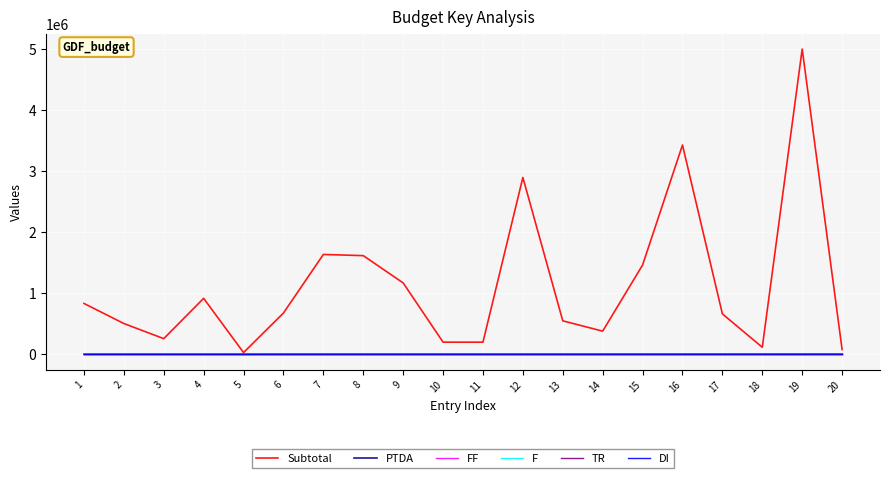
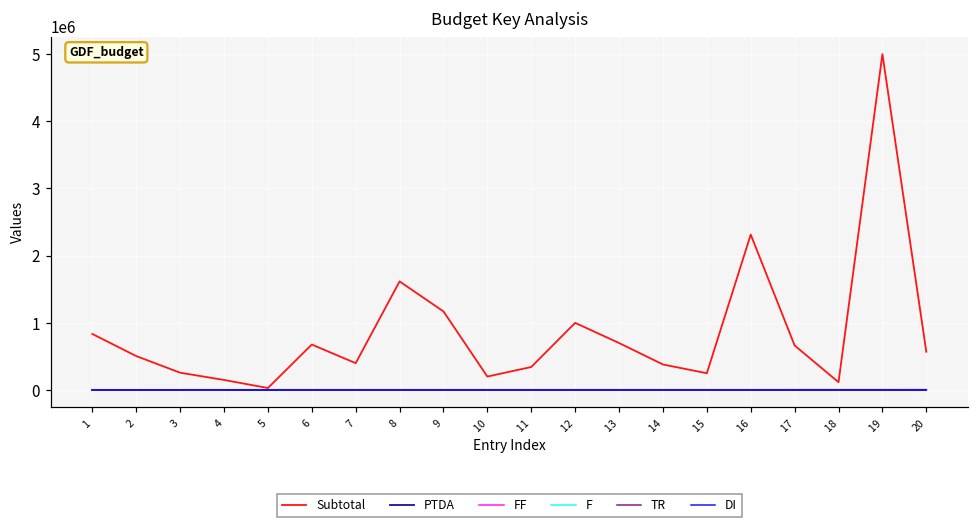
Subtotal, 4: 900000 -> 200000
Subtotal, 7: 1600000 -> 400000
Subtotal, 11: 200000 -> 300000
Subtotal, 12: 2900000 -> 1000000
Subtotal, 13: 500000 -> 700000
Subtotal, 15: 1500000 -> 300000
Subtotal, 16: 3400000 -> 2300000
Subtotal, 20: 100000 -> 600000
